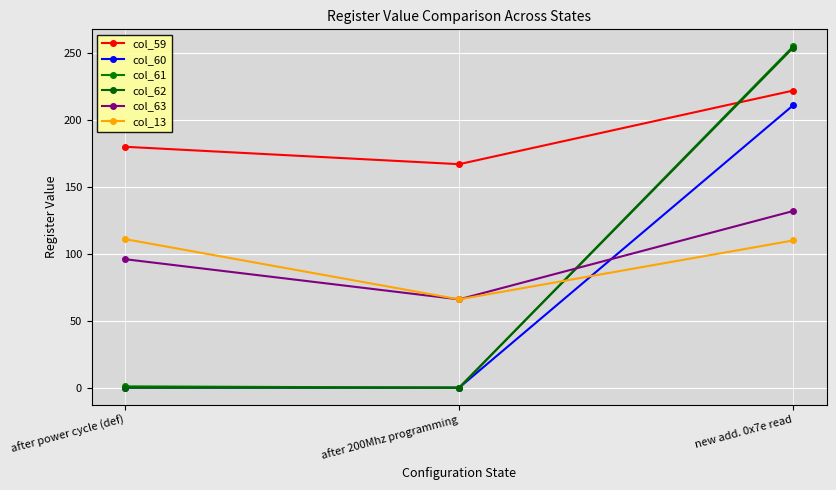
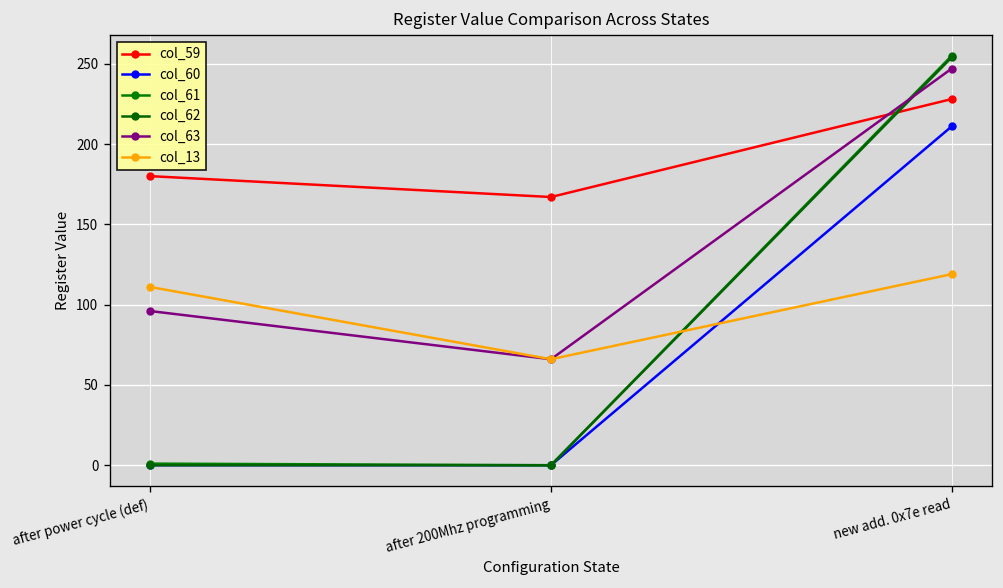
col_59, new add. 0x7e read: 222 -> 228
col_63, new add. 0x7e read: 132 -> 247
col_13, new add. 0x7e read: 110 -> 119
